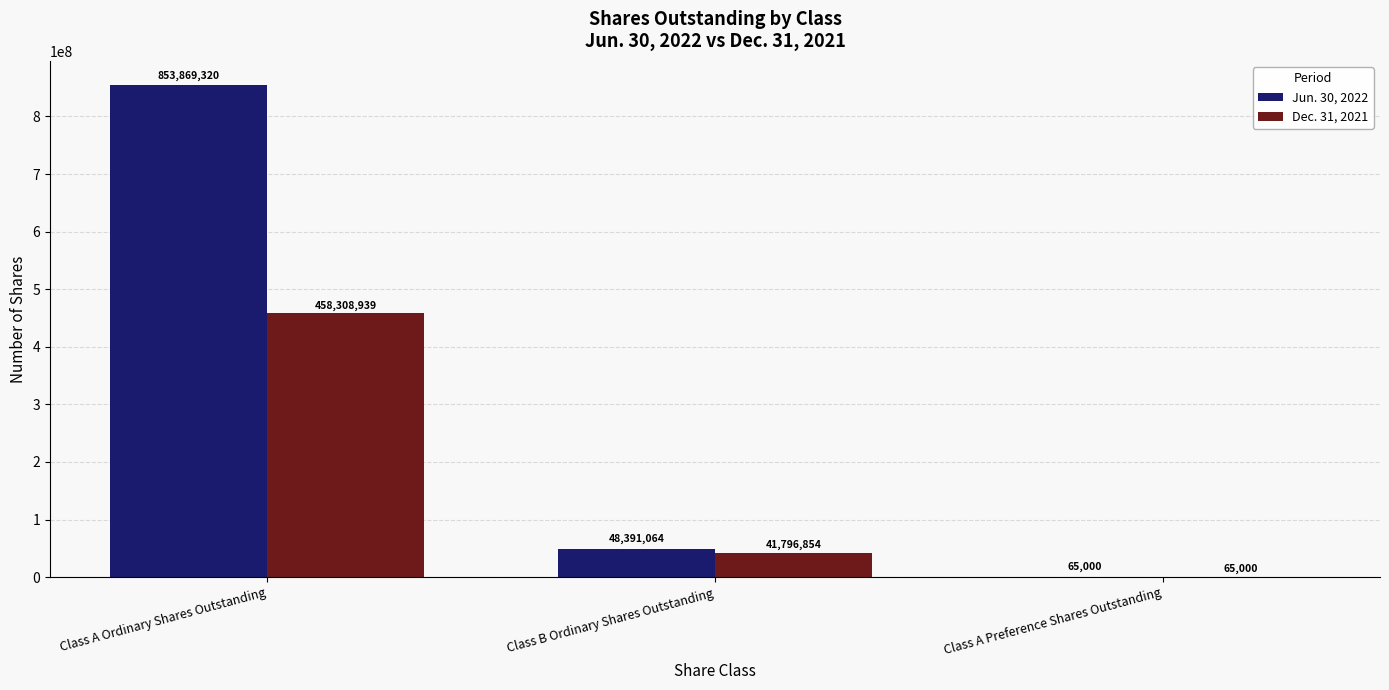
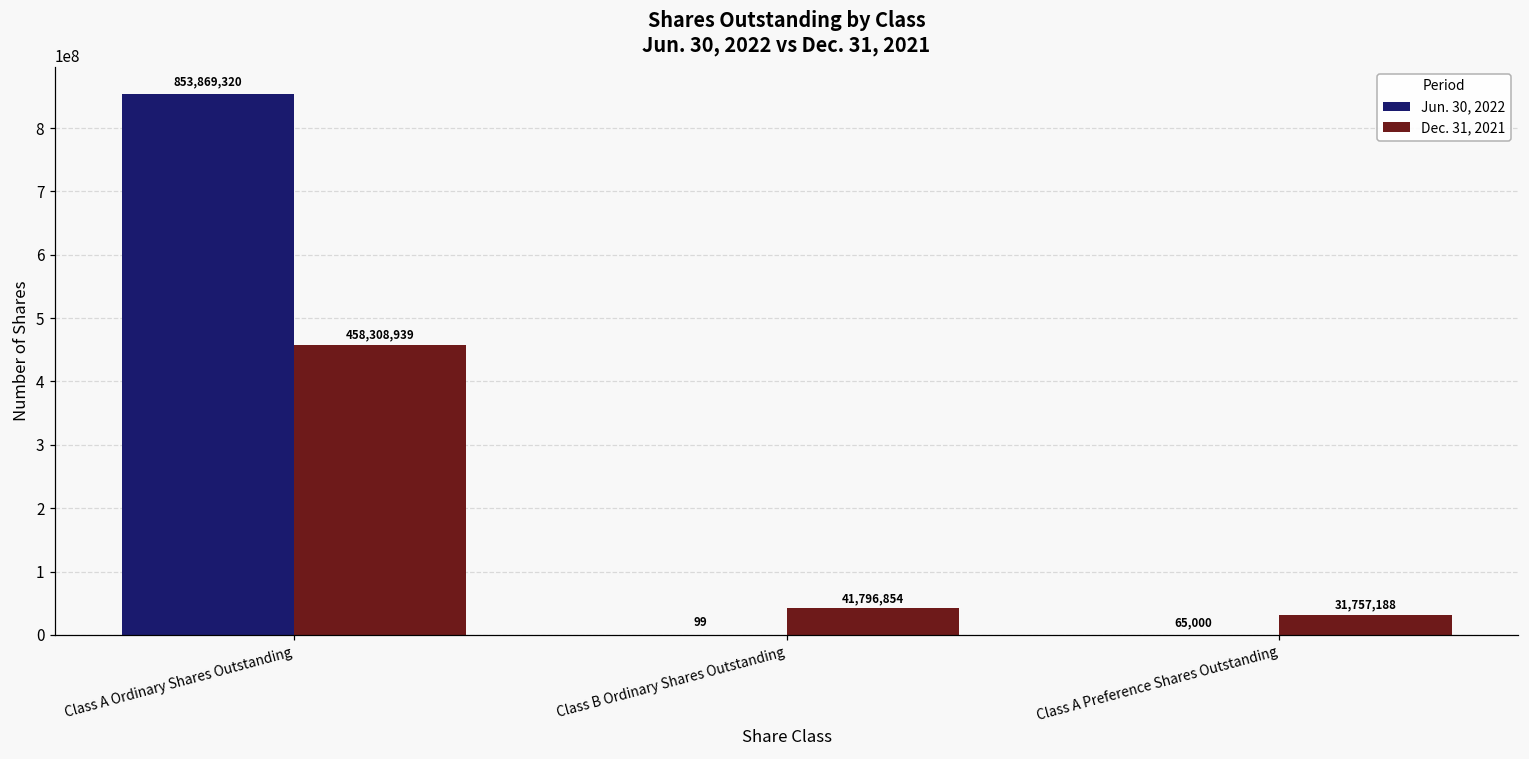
Jun. 30, 2022, Class B Ordinary Shares Outstanding: 48,391,064 -> 99
Dec. 31, 2021, Class A Preference Shares Outstanding: 65,000 -> 31,757,188
